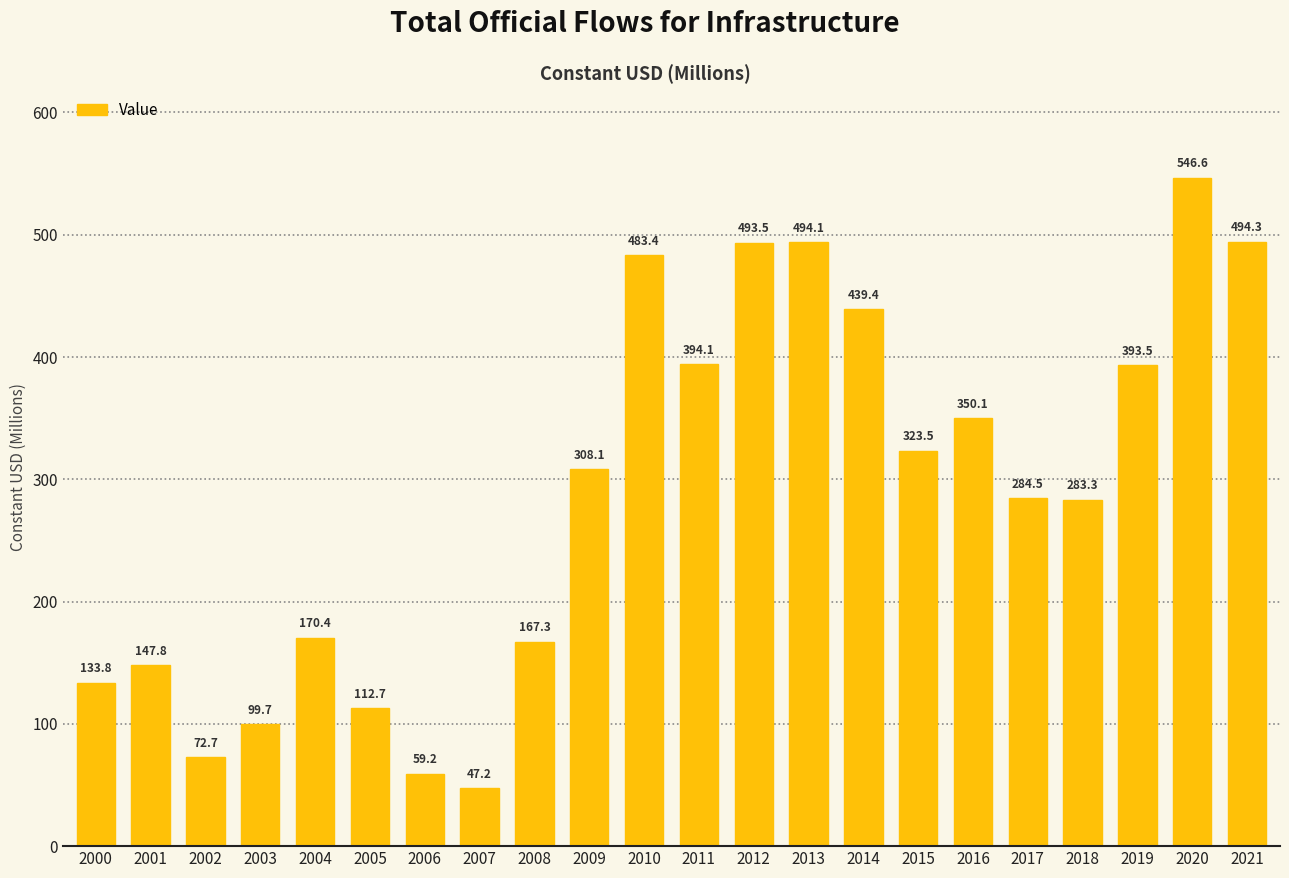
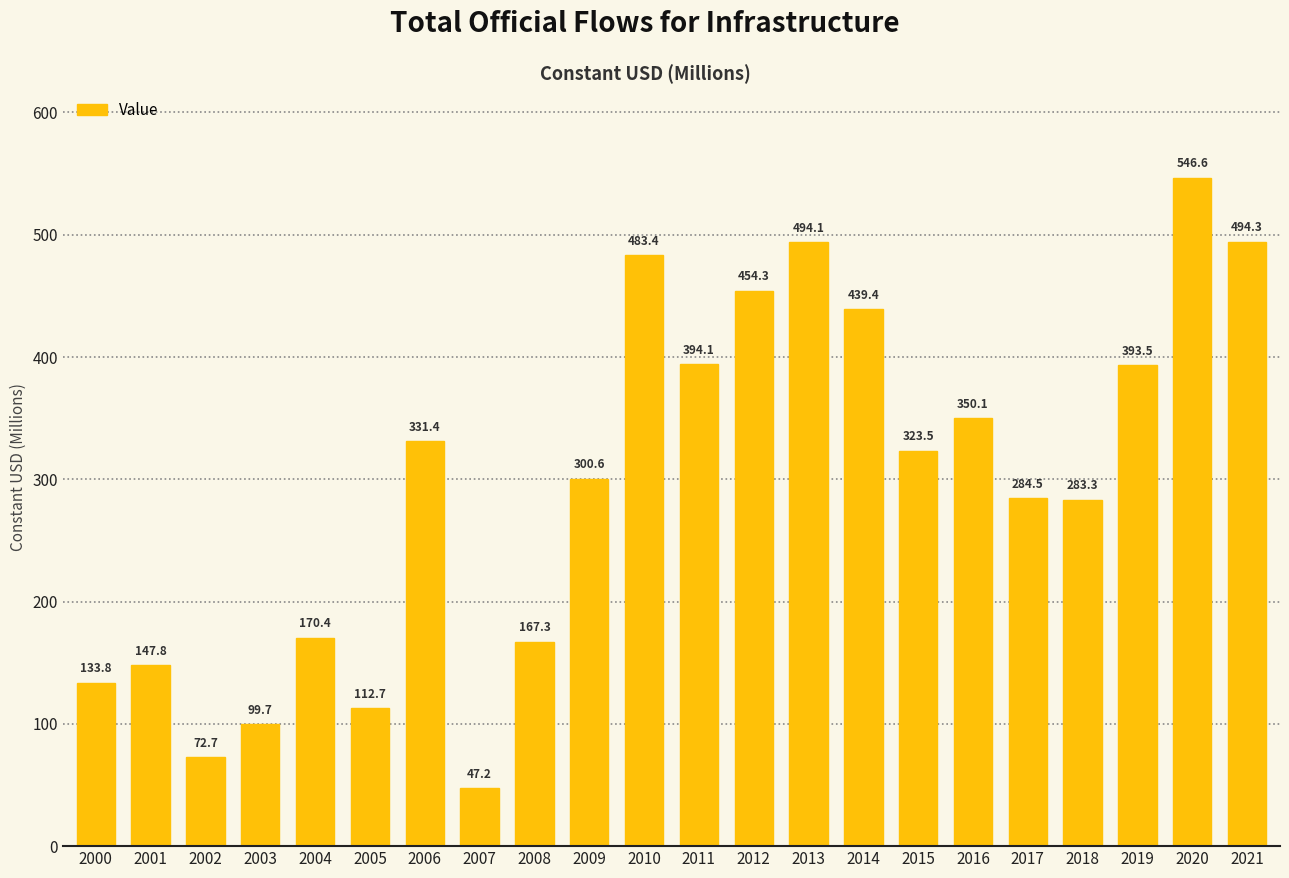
2006: 59.2 -> 331.4
2009: 308.1 -> 300.6
2012: 493.5 -> 454.3
